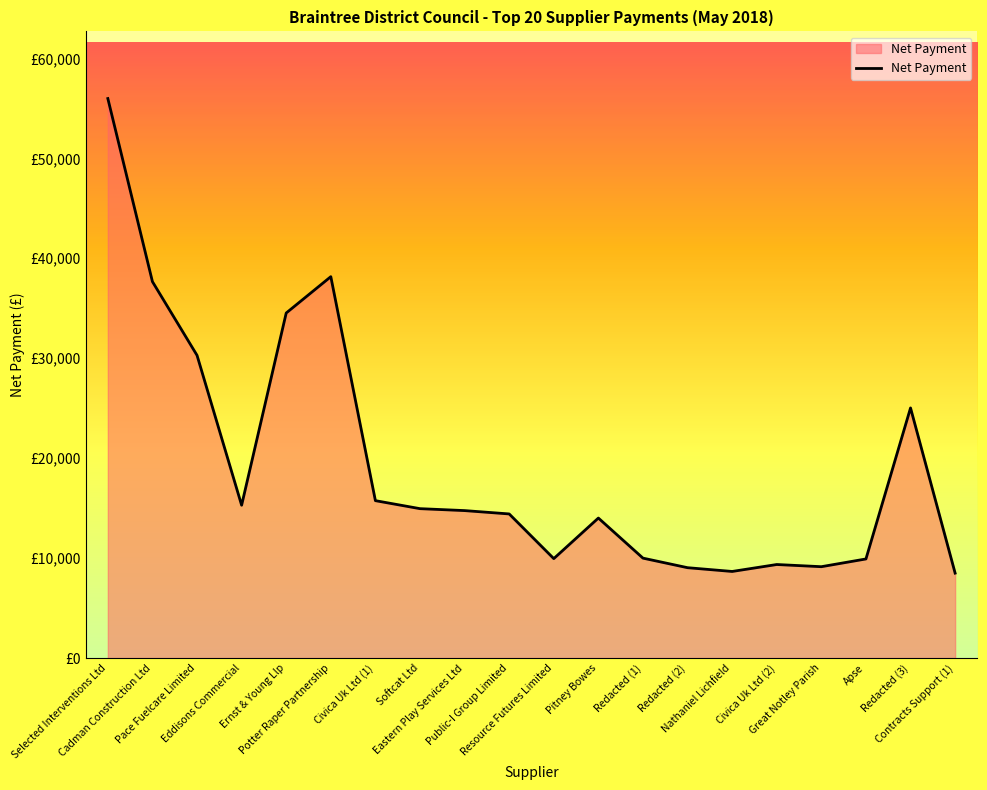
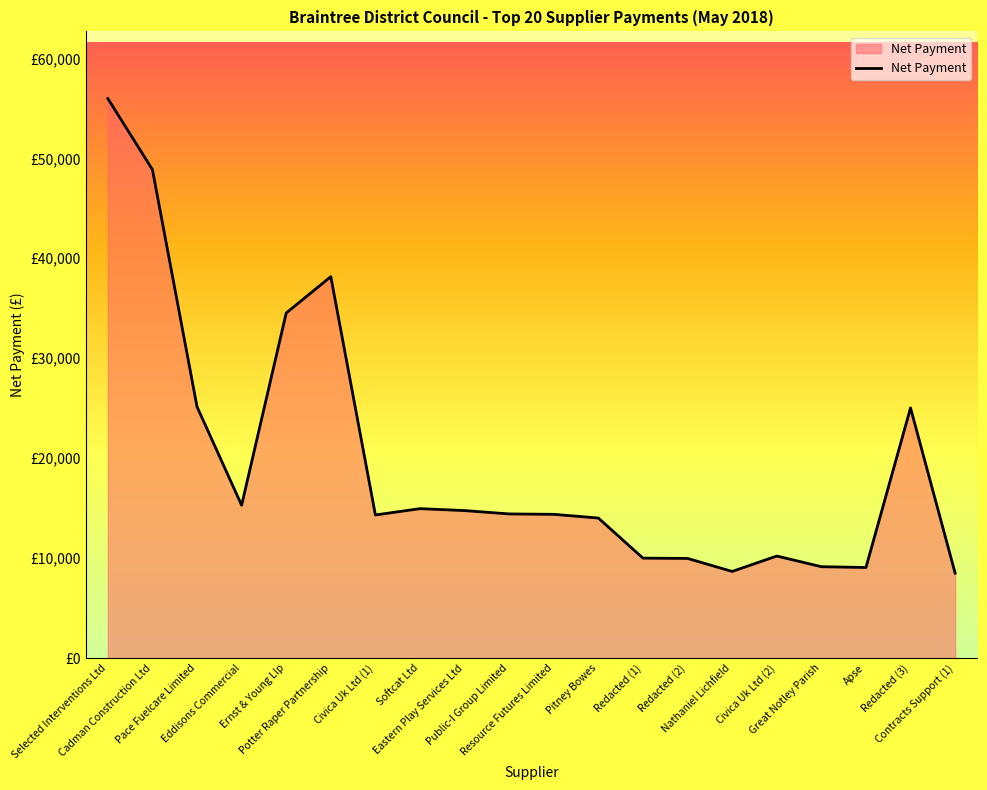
Cadman Construction Ltd: £38,000 -> £49,000
Pace Fuelcare Limited: £30,000 -> £25,000
Civica Uk Ltd (1): £16,000 -> £14,000
Resource Futures Limited: £10,000 -> £14,000
Redacted (2): £9,000 -> £10,000
Civica Uk Ltd (2): £9,000 -> £10,000
Apse: £10,000 -> £9,000
